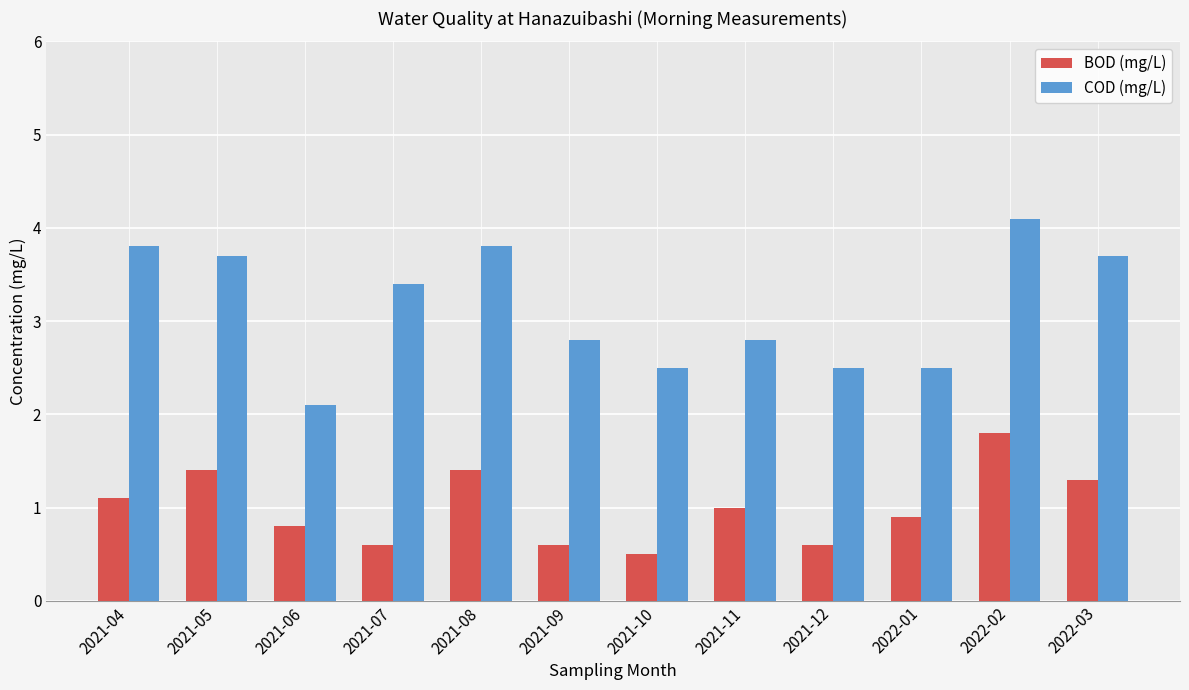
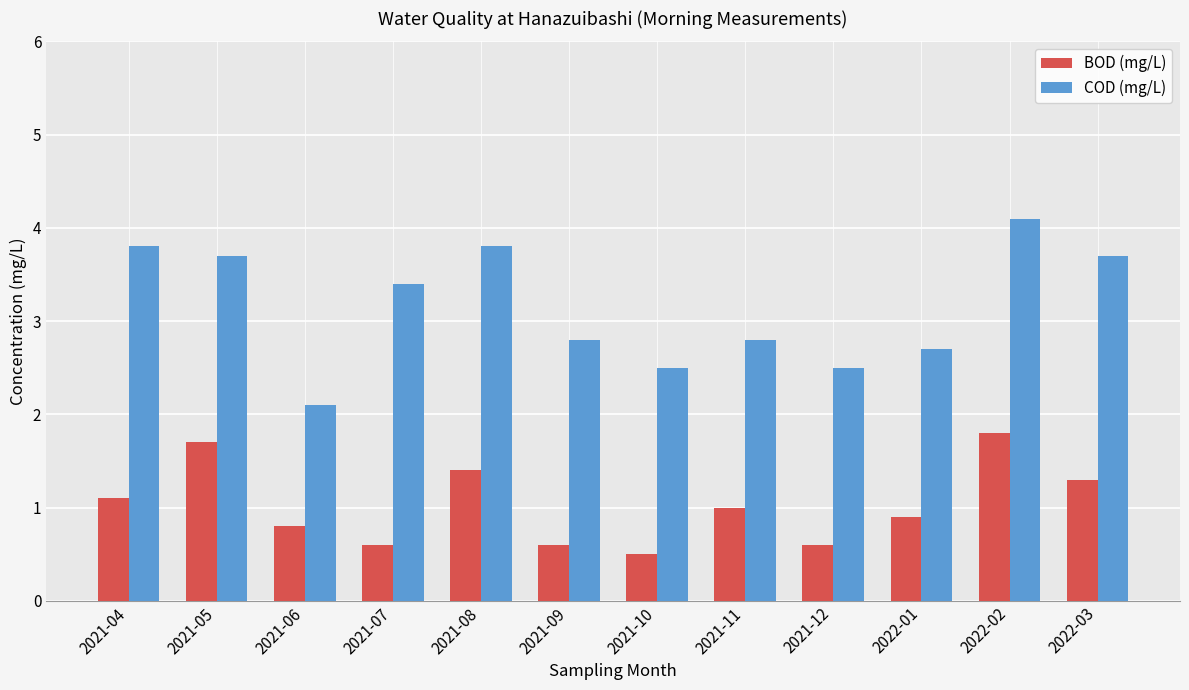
BOD (mg/L), 2021-05: 1.4 -> 1.7
COD (mg/L), 2022-01: 2.5 -> 2.7
